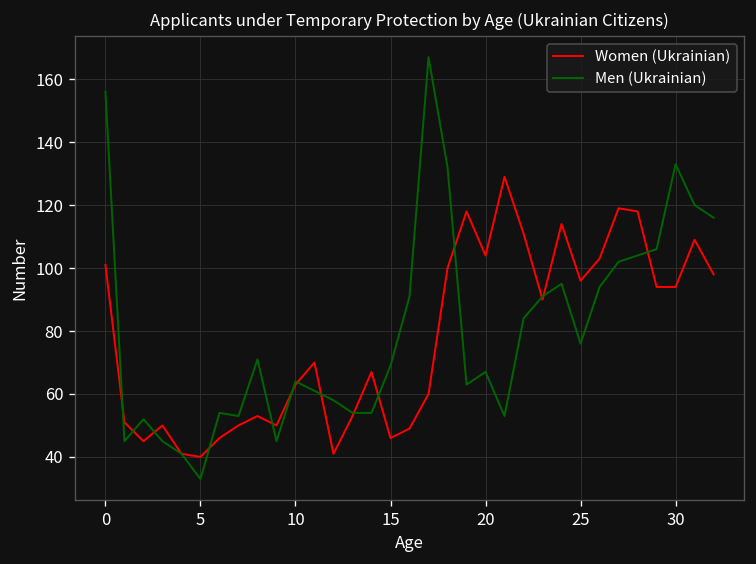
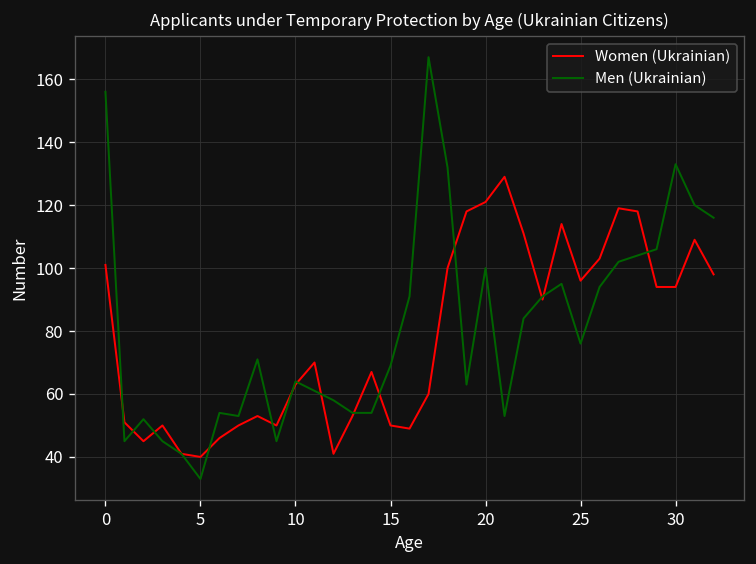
Women (Ukrainian), 15: 46 -> 50
Women (Ukrainian), 20: 104 -> 121
Men (Ukrainian), 20: 67 -> 100
